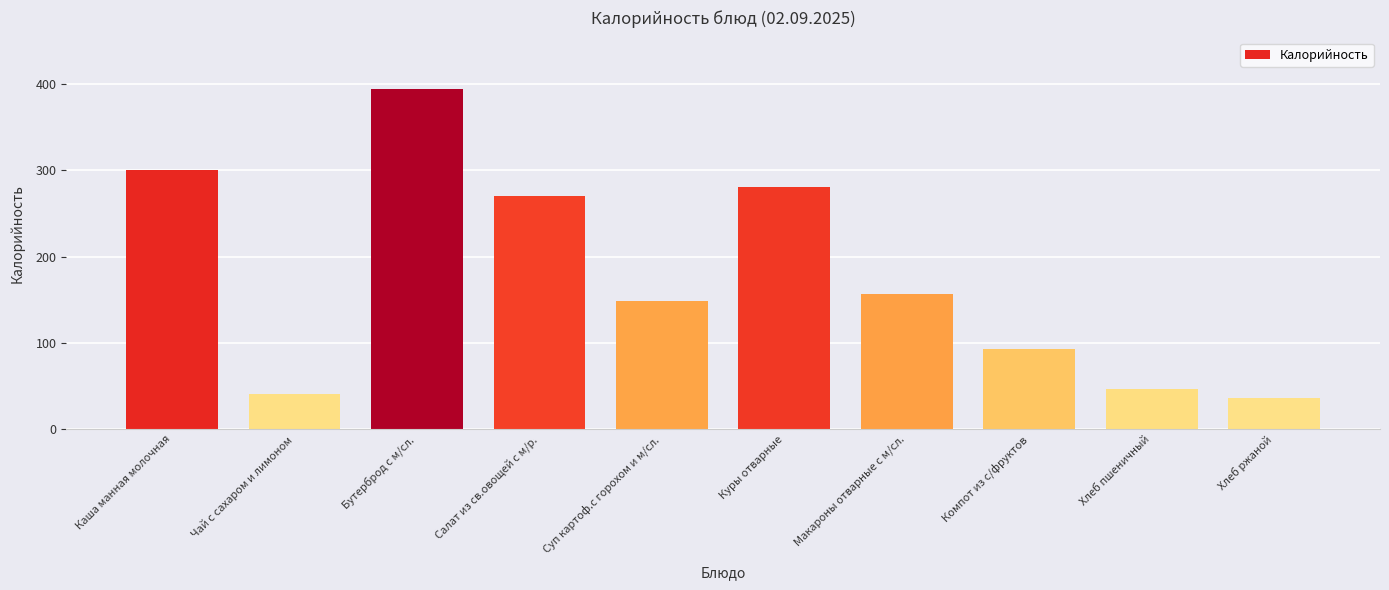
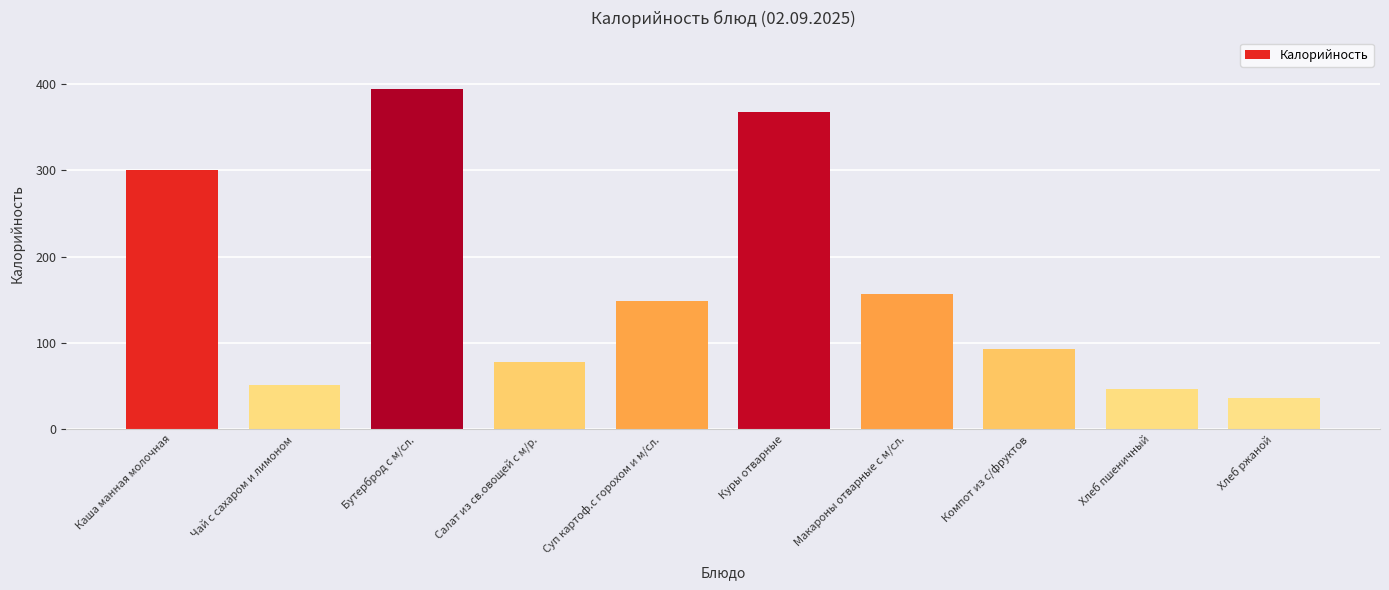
Чай с сахаром и лимоном: 40 -> 50
Салат из св.овощей с м/р.: 270 -> 80
Куры отварные: 280 -> 370
